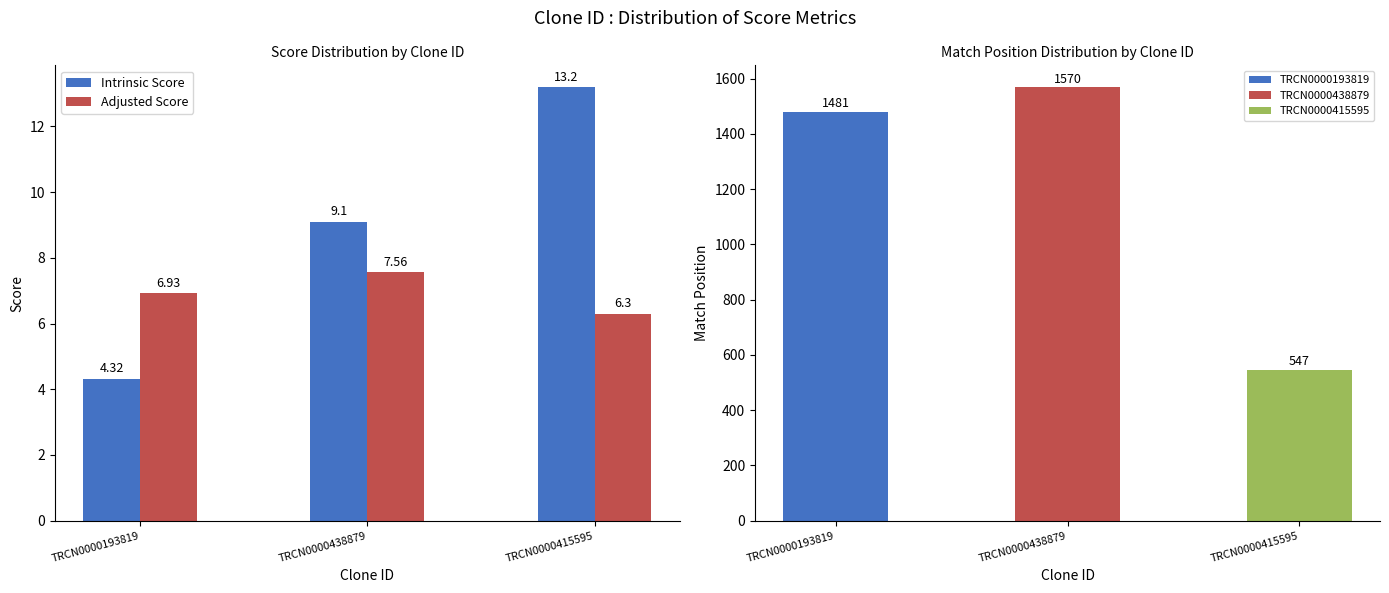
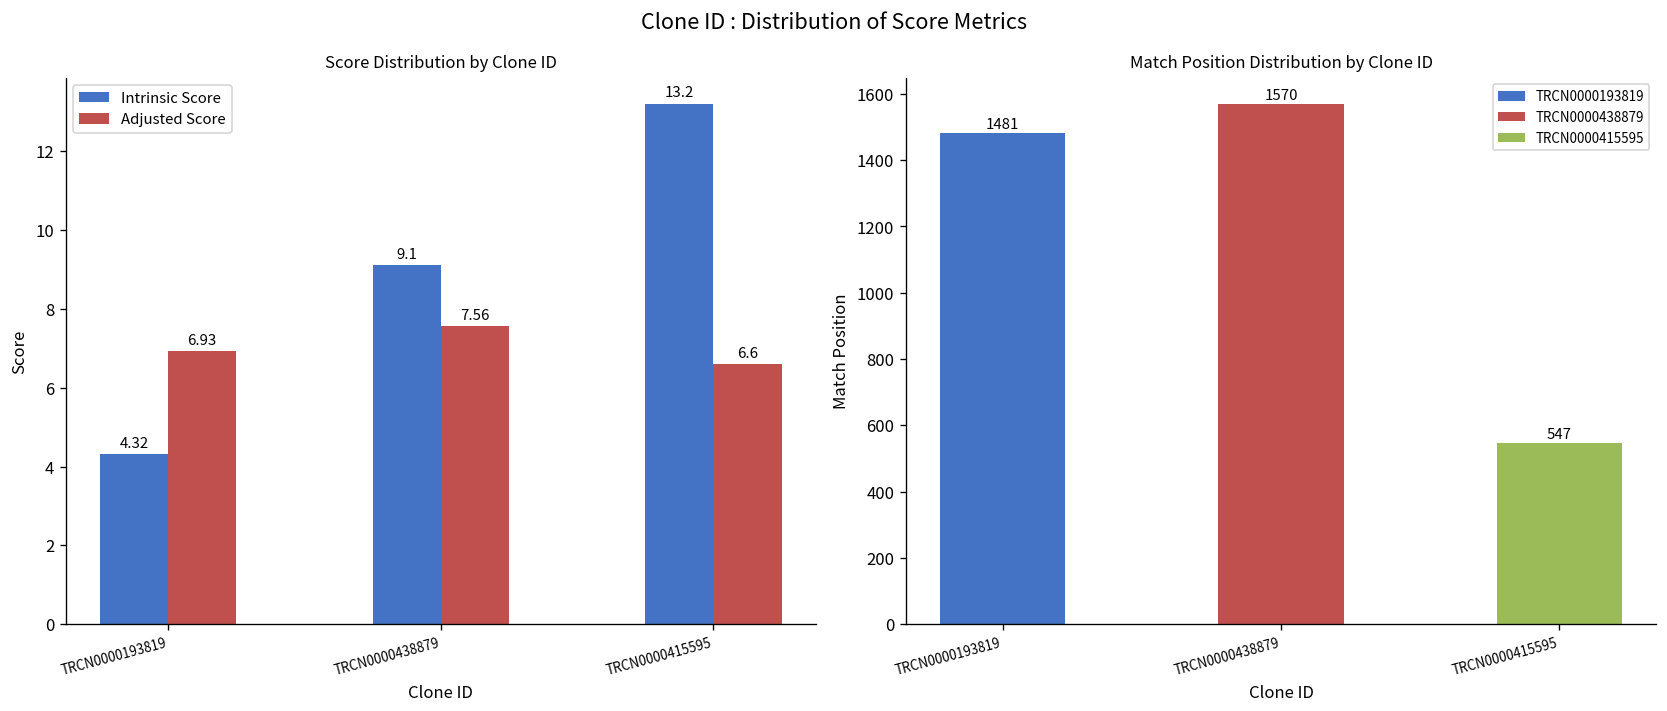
Score Distribution by Clone ID, Adjusted Score, TRCN0000415595: 6.3 -> 6.6
